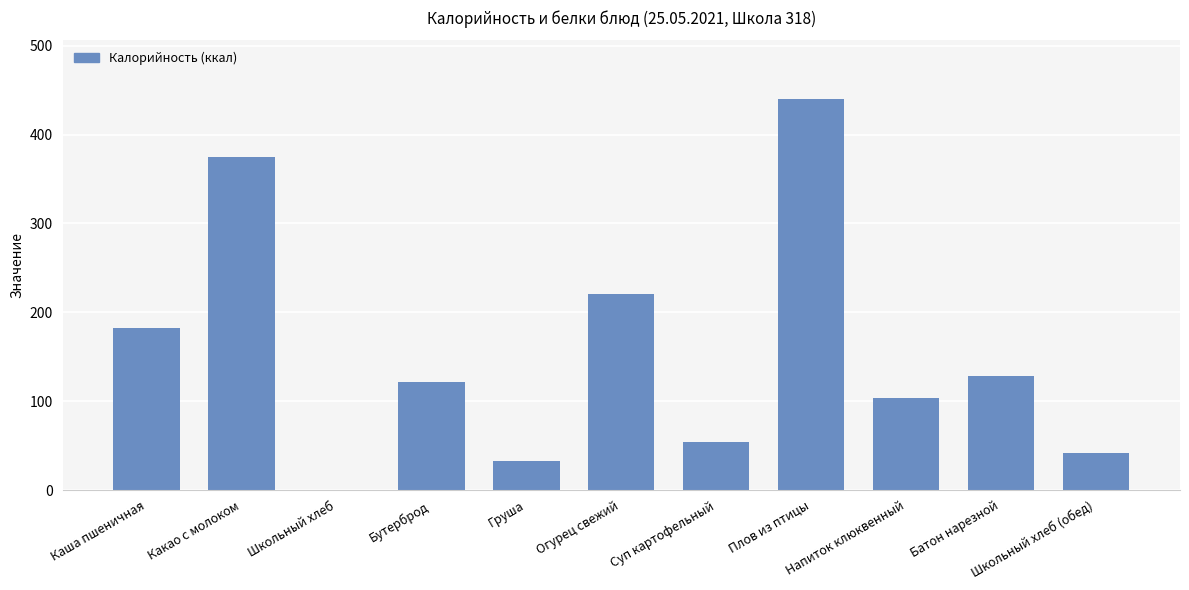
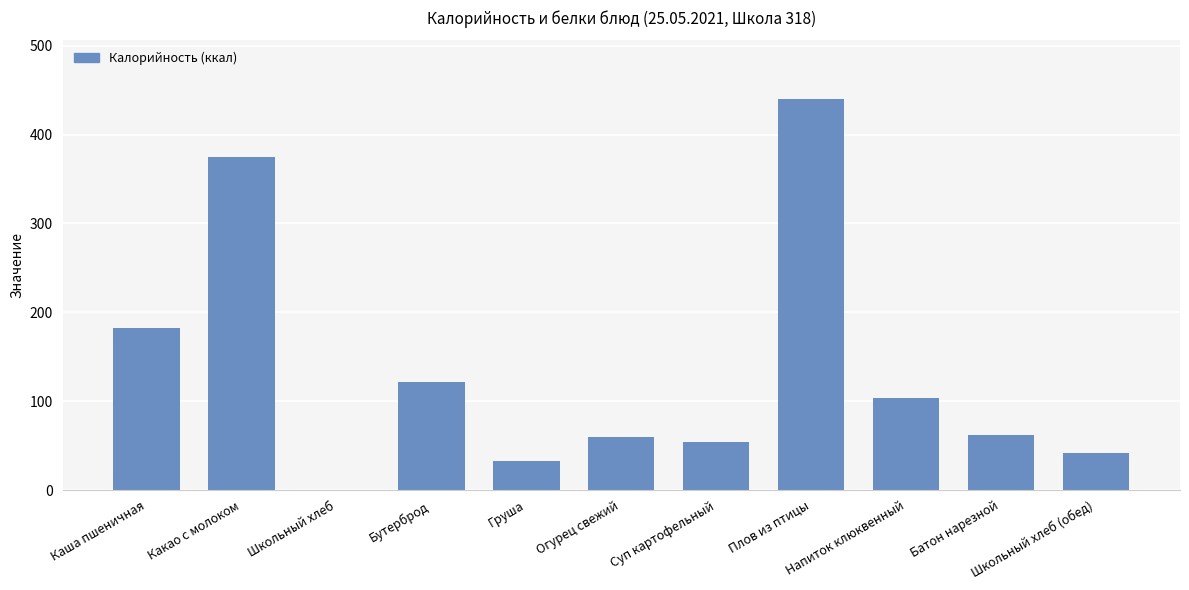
Огурец свежий: 220 -> 60
Батон нарезной: 130 -> 60
